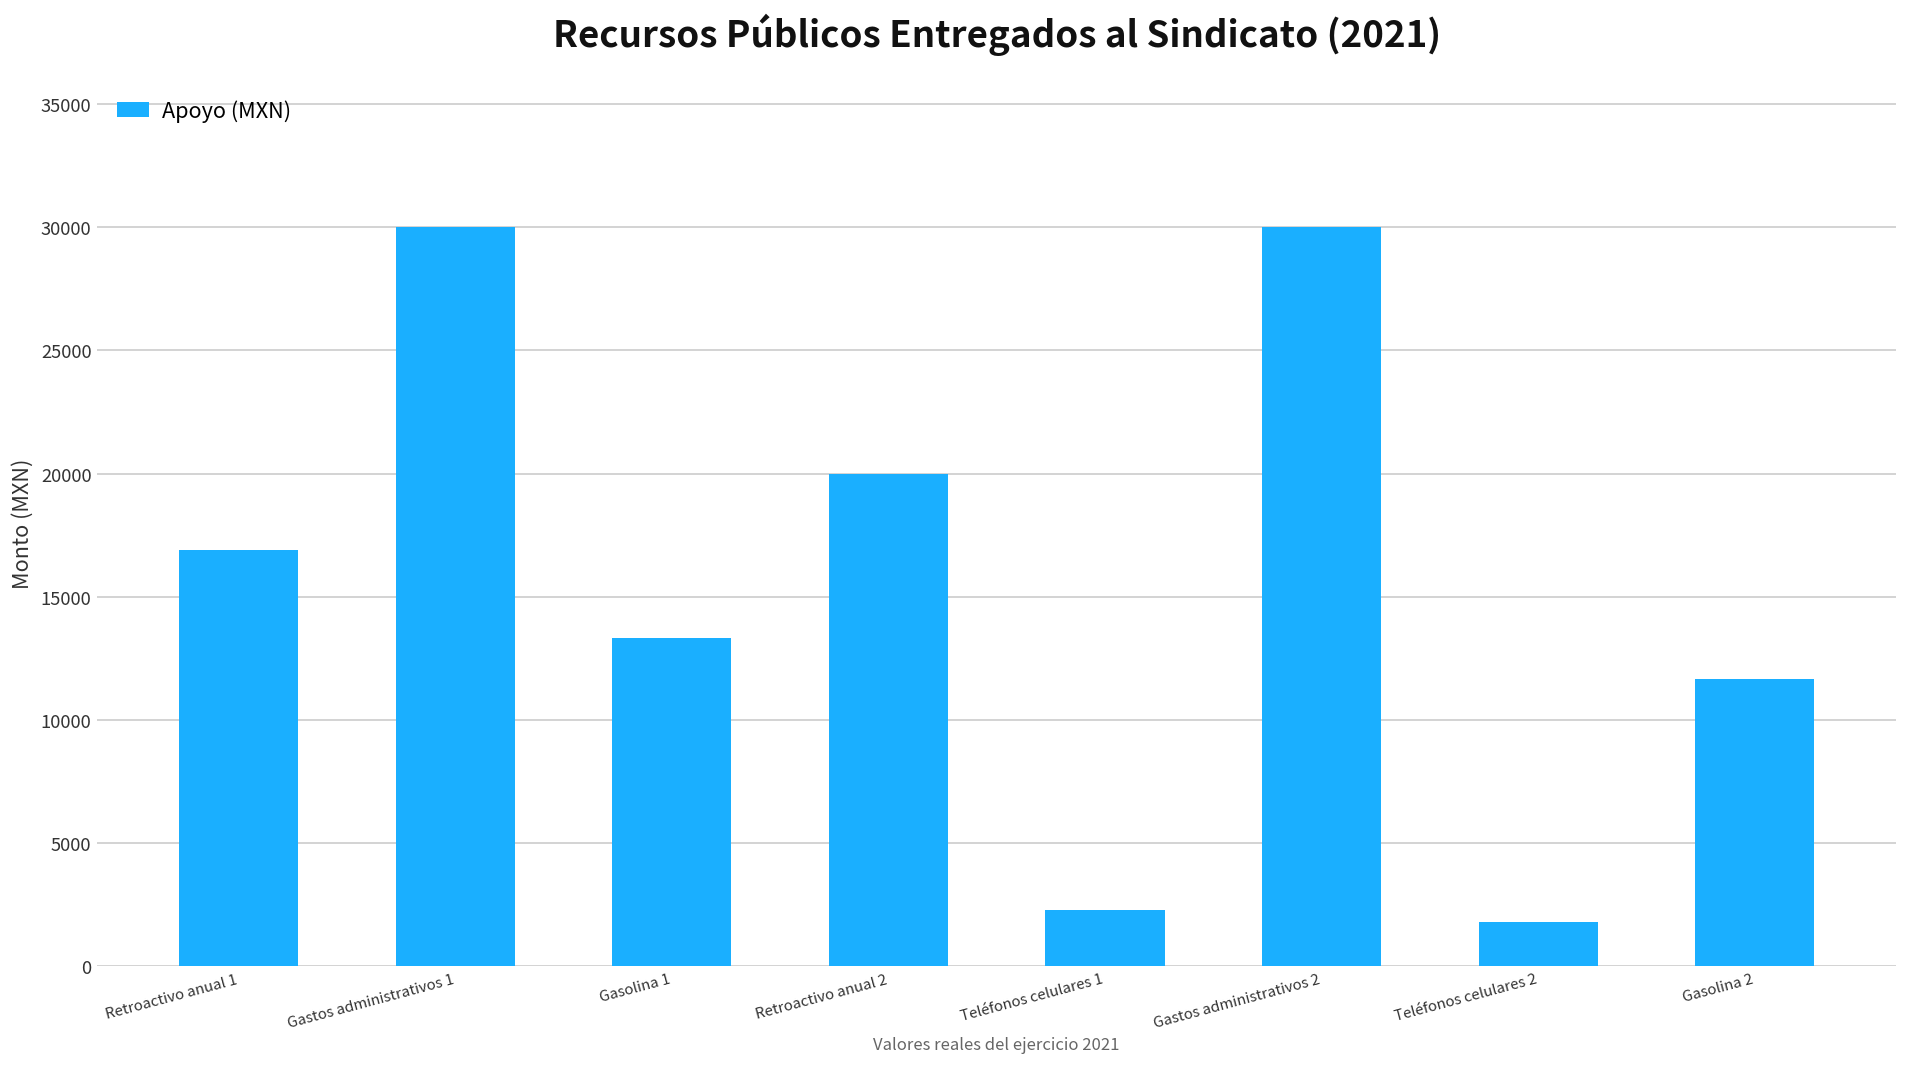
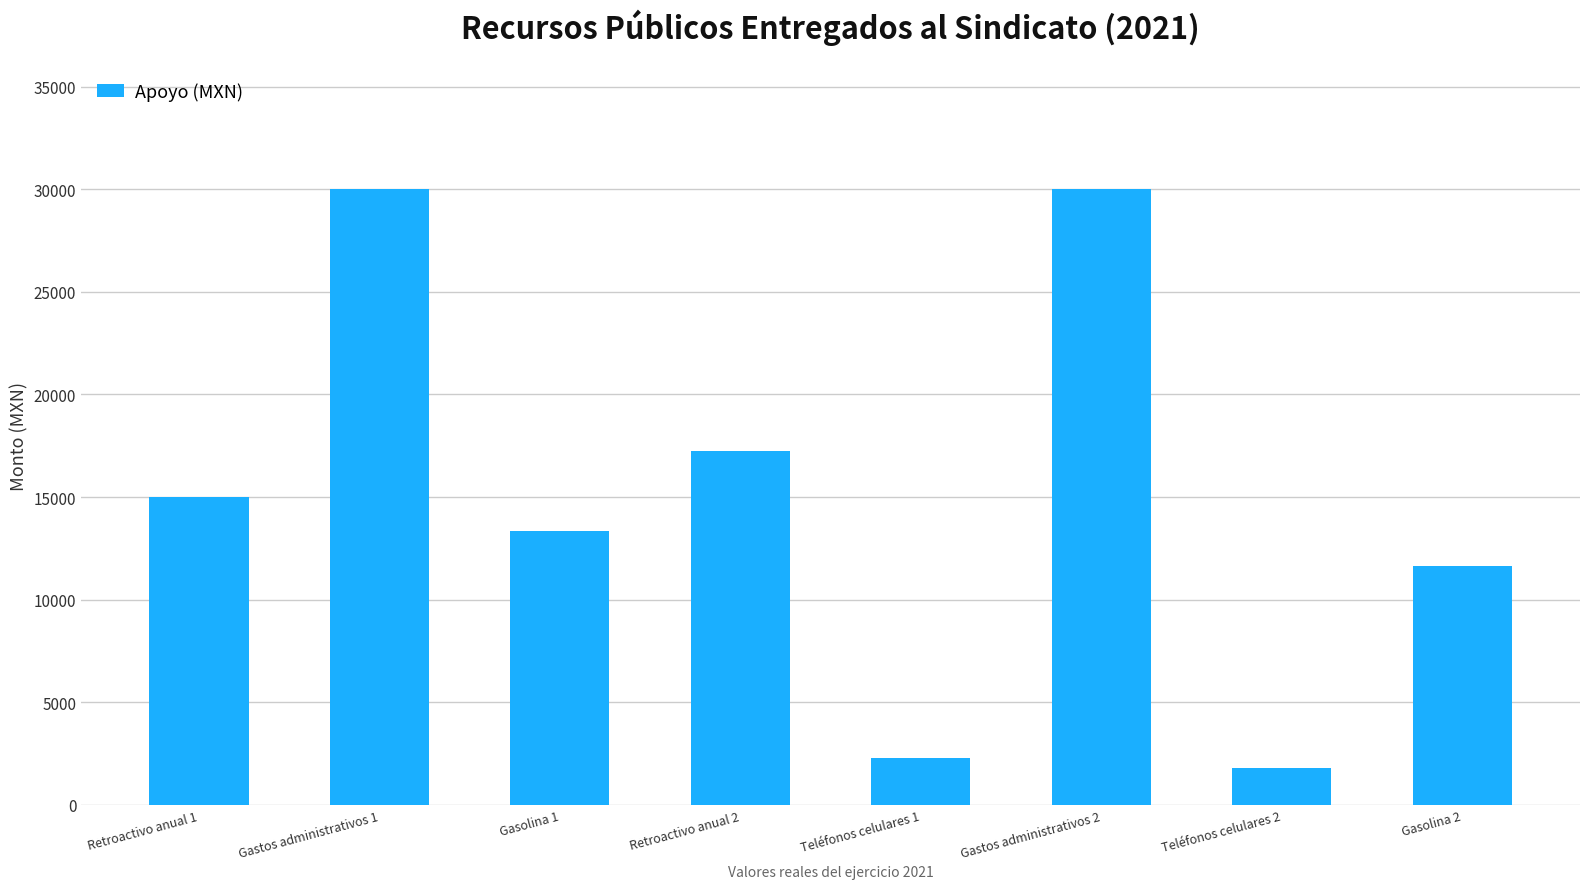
Retroactivo anual 1: 16900 -> 15000
Retroactivo anual 2: 20000 -> 17200
